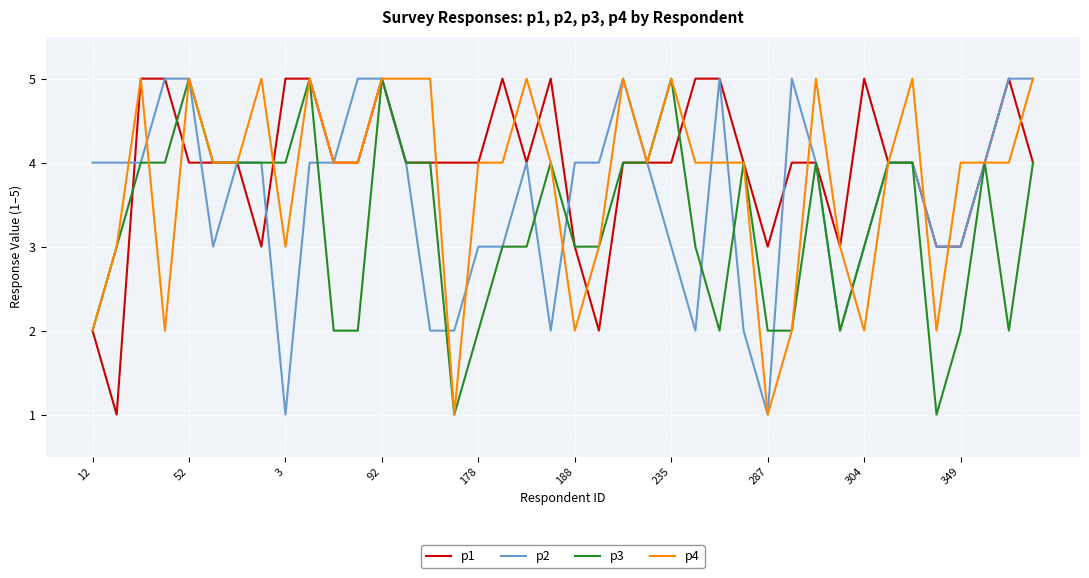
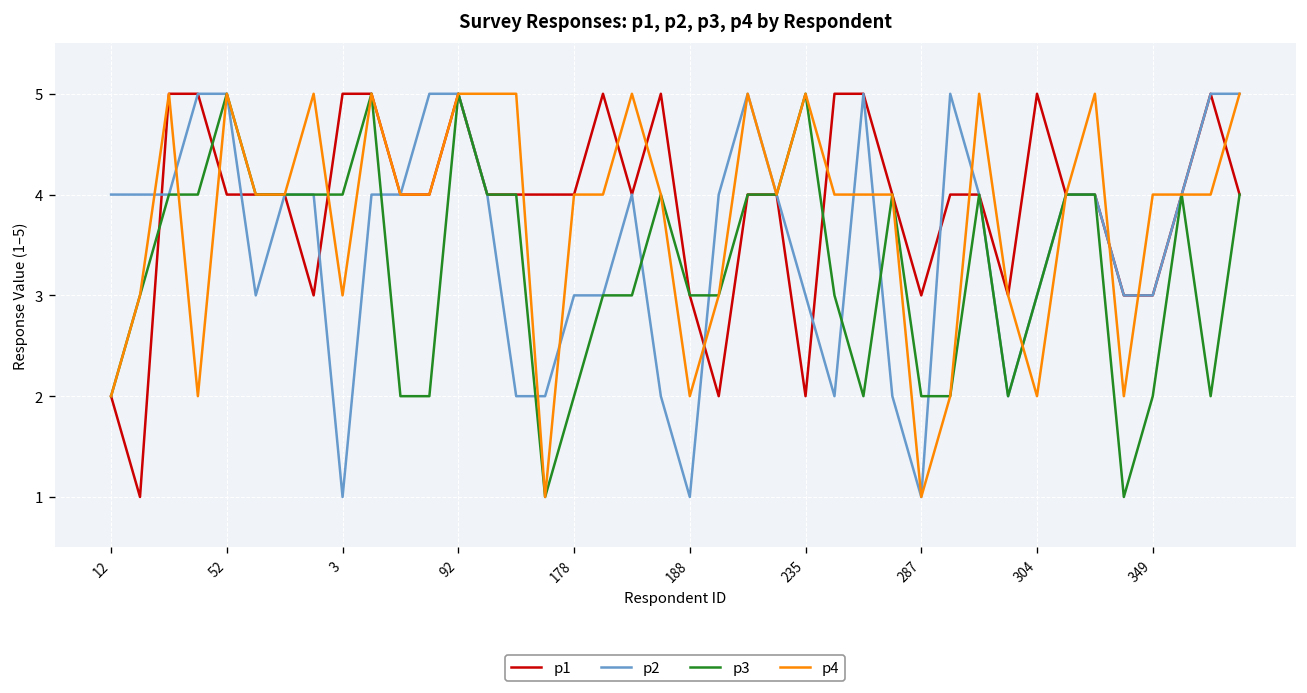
p2, 188: 4 -> 1
p1, 235: 4 -> 2
